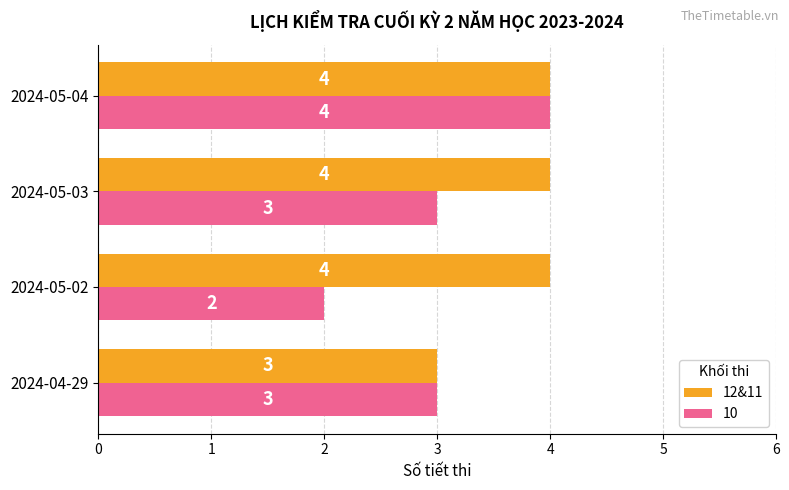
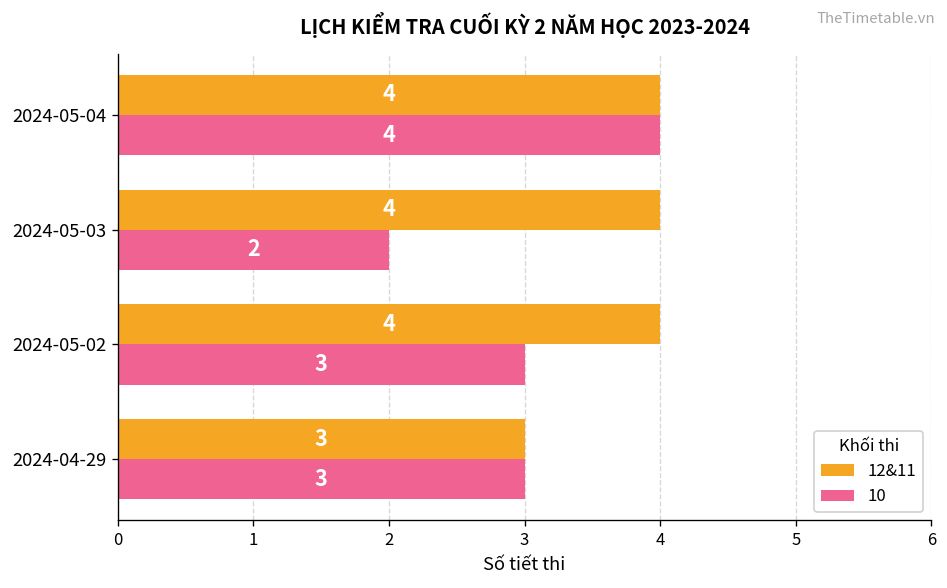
10, 2024-05-03: 3 -> 2
10, 2024-05-02: 2 -> 3
